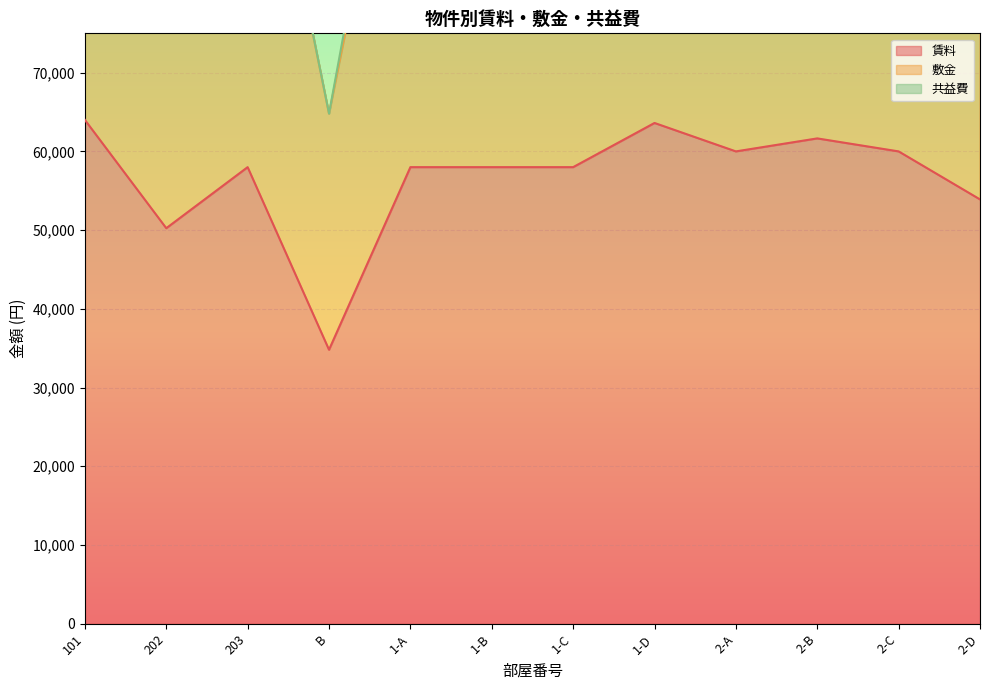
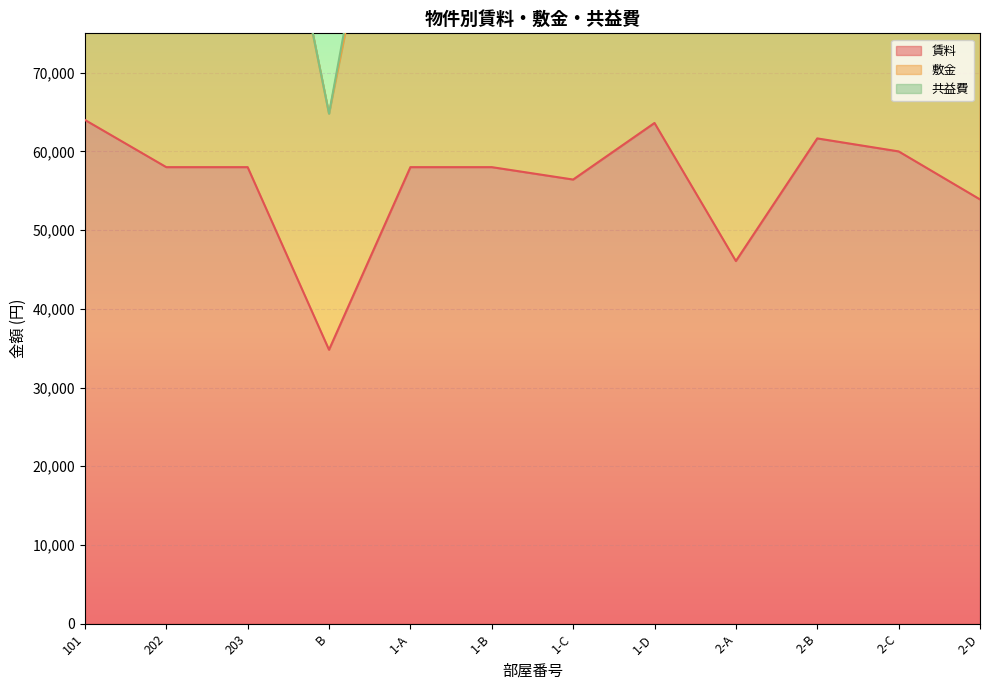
賃料, 202: 50,000 -> 58,000
賃料, 1-C: 58,000 -> 56,000
賃料, 2-A: 60,000 -> 46,000
